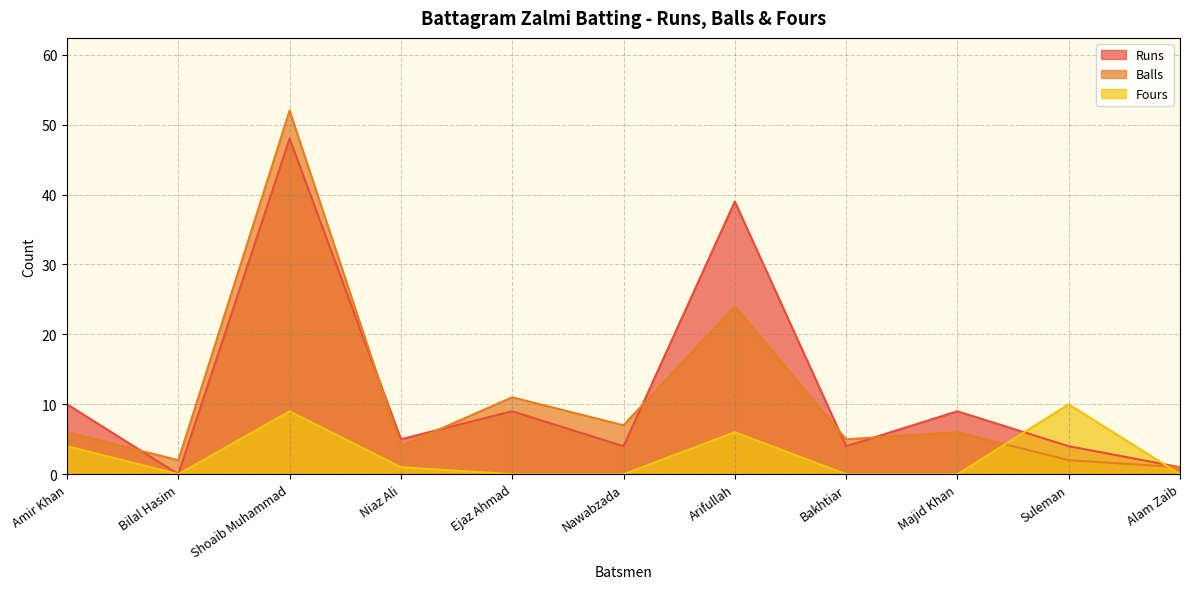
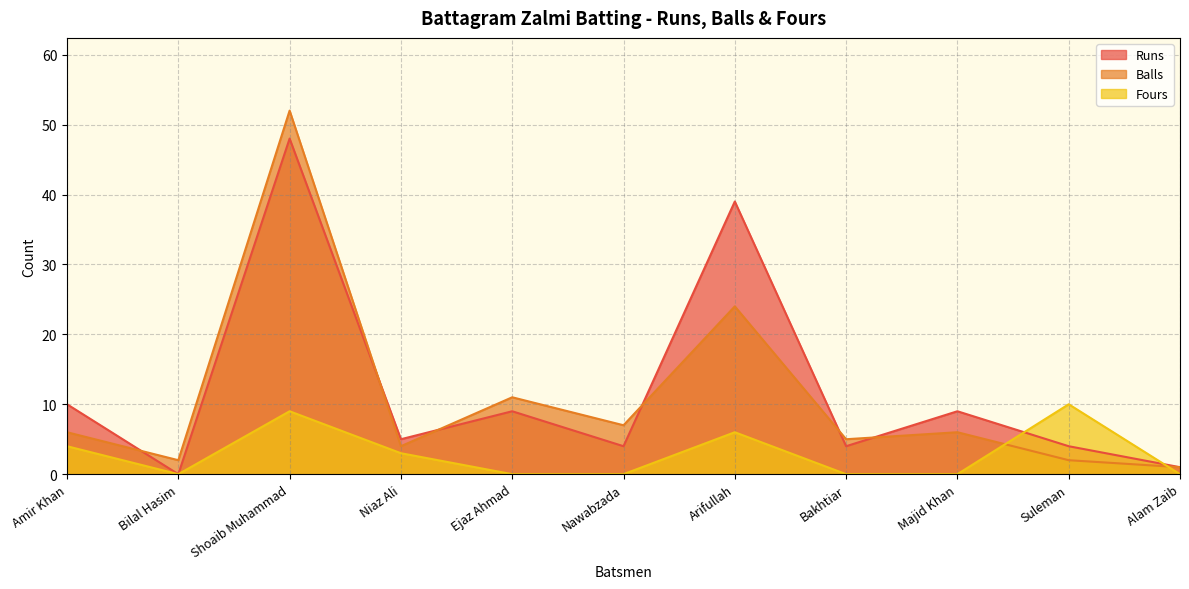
Fours, Niaz Ali: 1 -> 3
